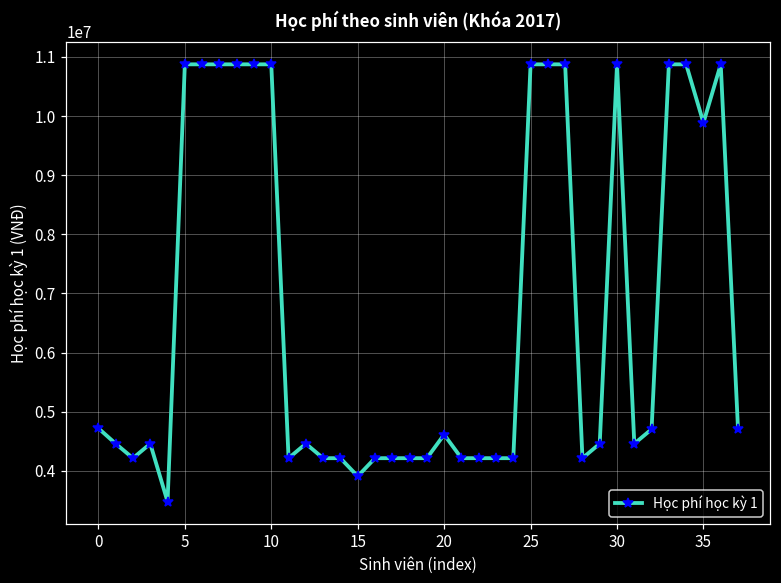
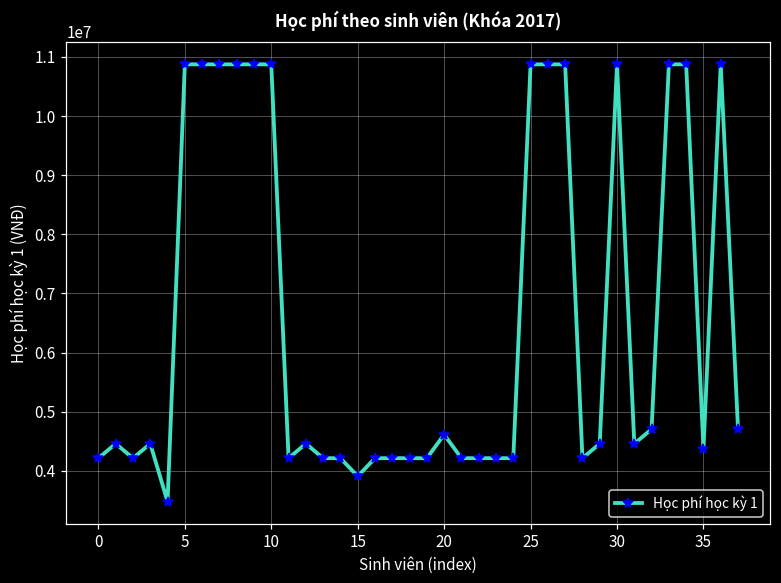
0: 4700000 -> 4200000
35: 9900000 -> 4400000
